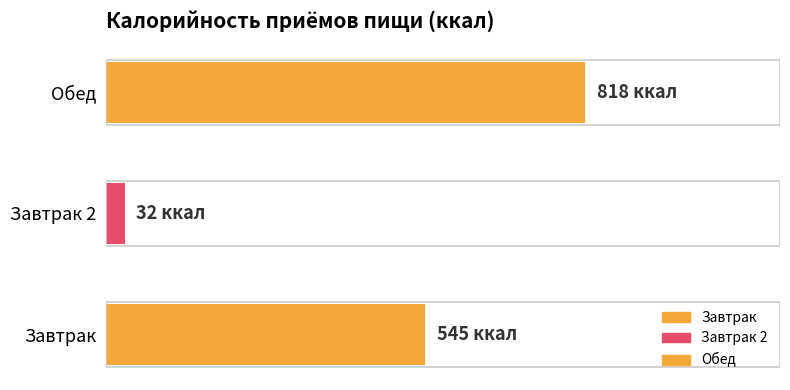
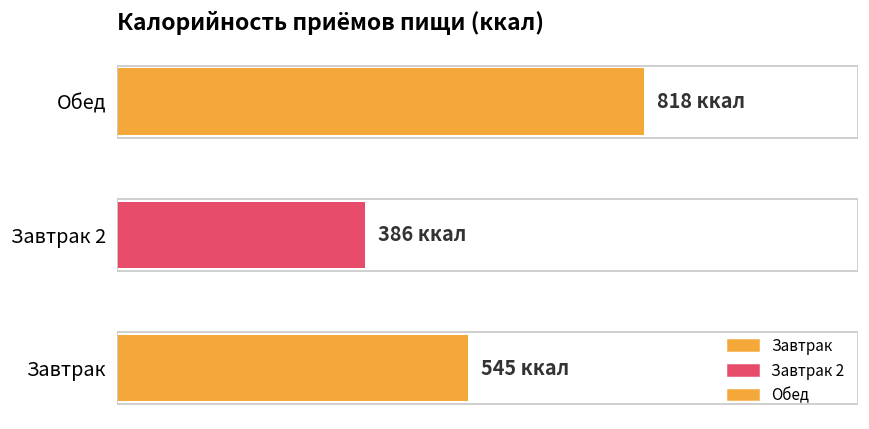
Завтрак 2: 32 -> 386
